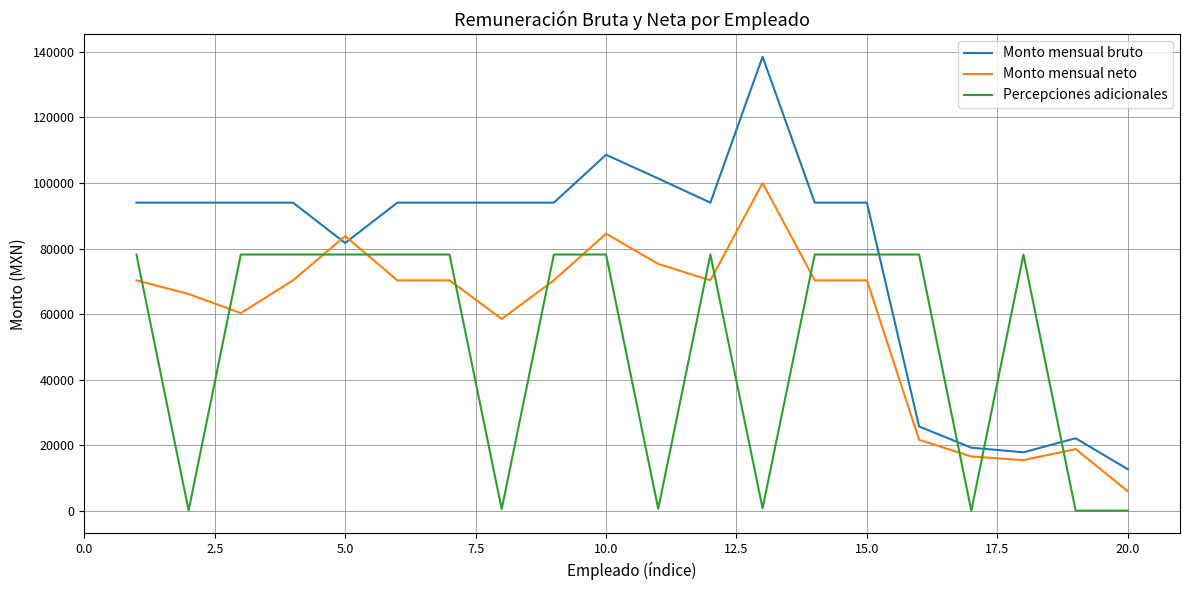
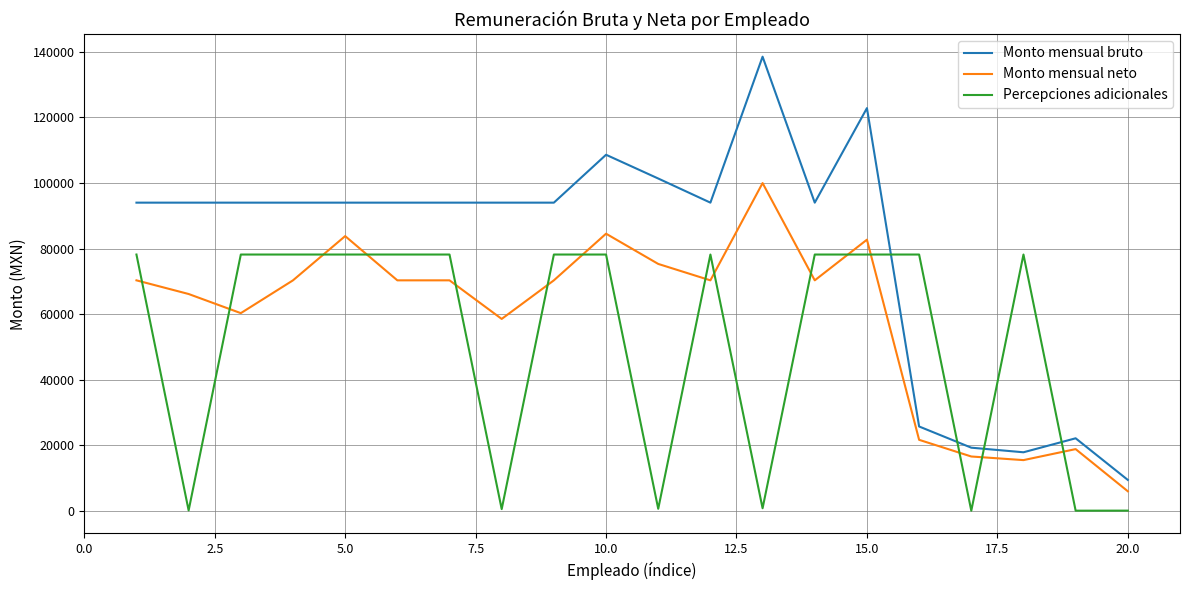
Monto mensual bruto, 5.0: 82000 -> 94000
Monto mensual bruto, 15.0: 94000 -> 123000
Monto mensual neto, 15.0: 70000 -> 83000
Monto mensual bruto, 20.0: 13000 -> 9000
